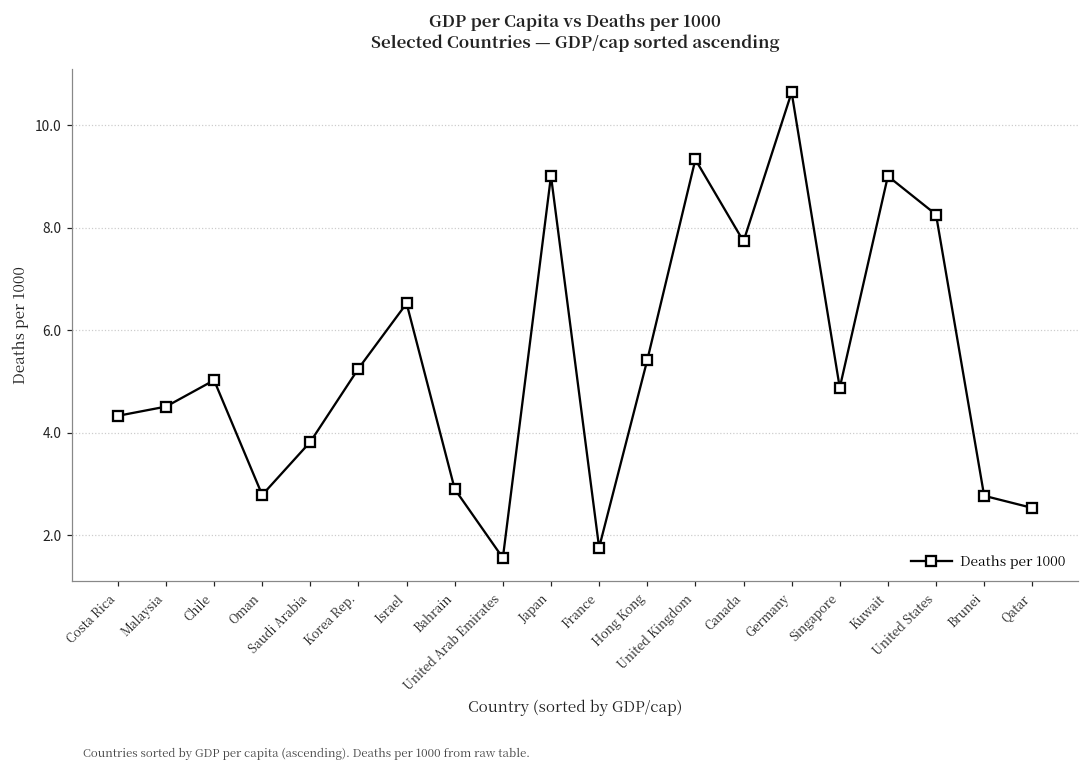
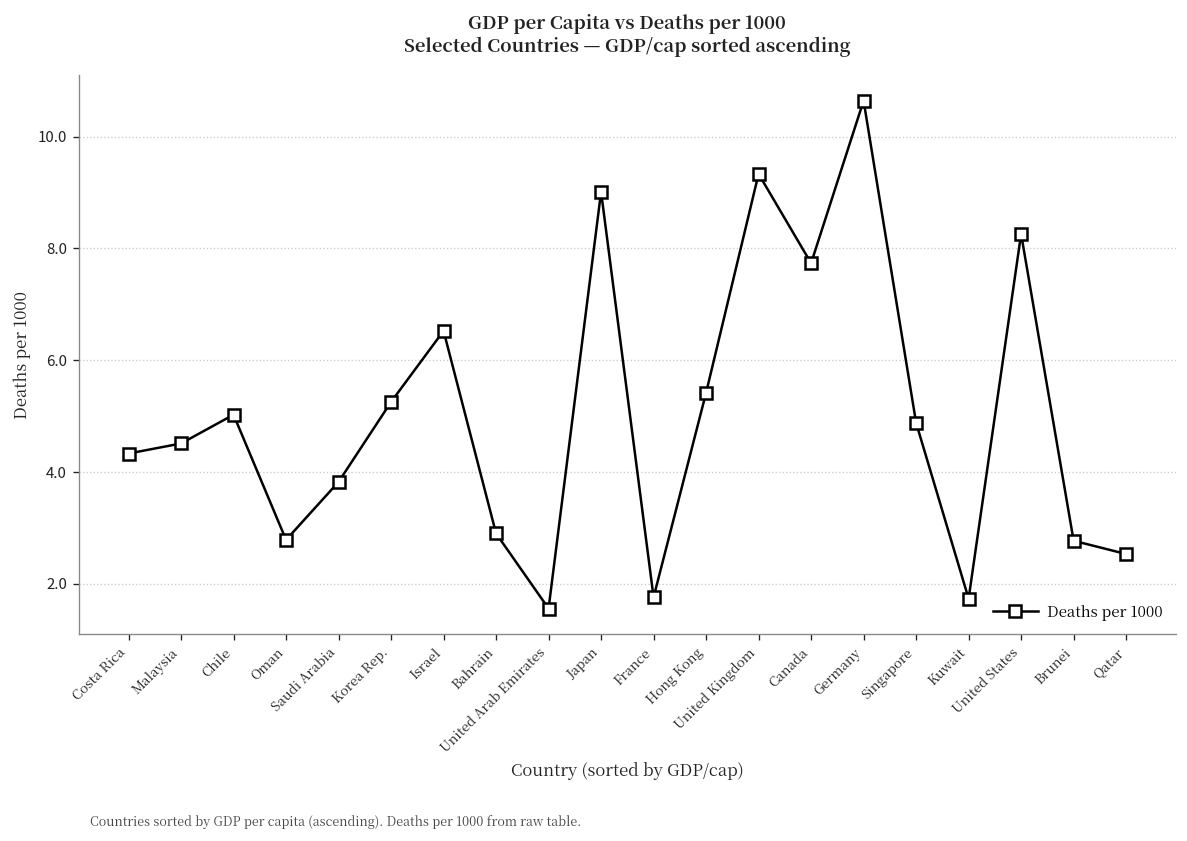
Kuwait: 9.0 -> 1.7
